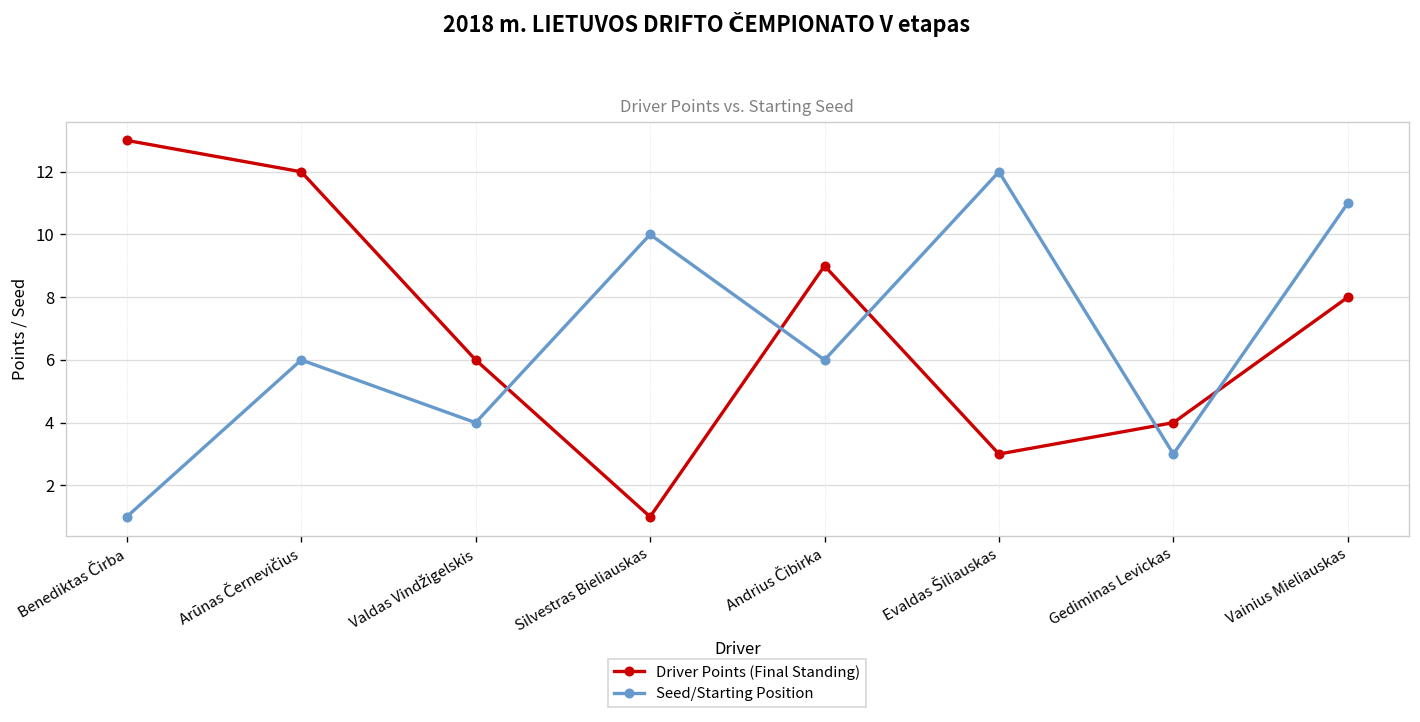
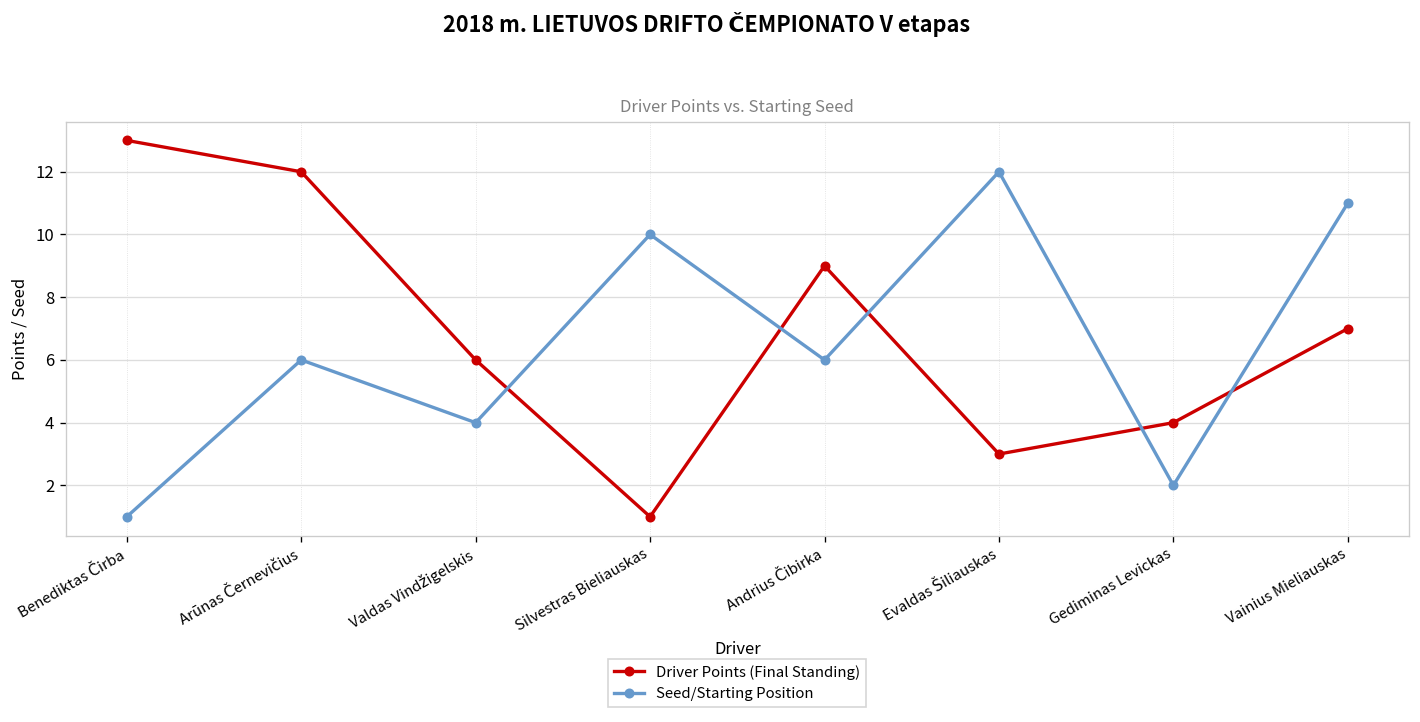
Seed/Starting Position, Gediminas Levickas: 3 -> 2
Driver Points (Final Standing), Vainius Mieliauskas: 8 -> 7
